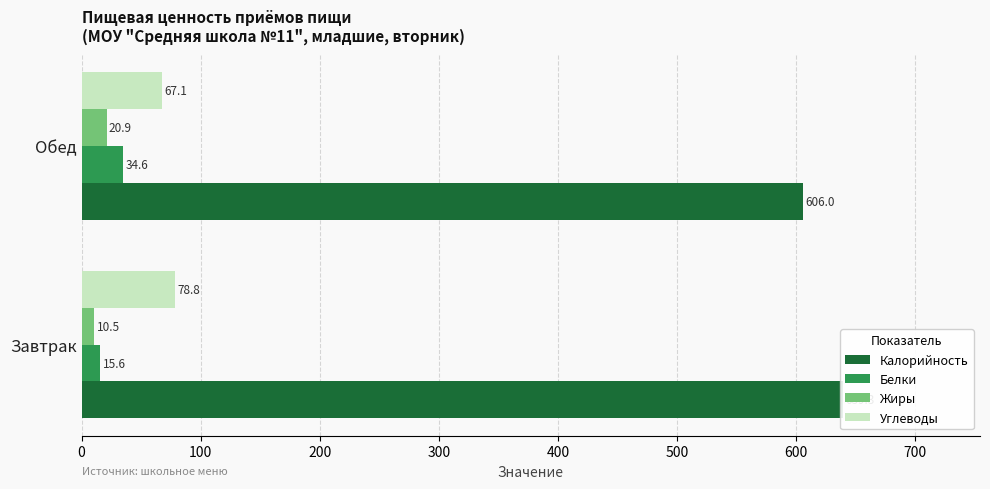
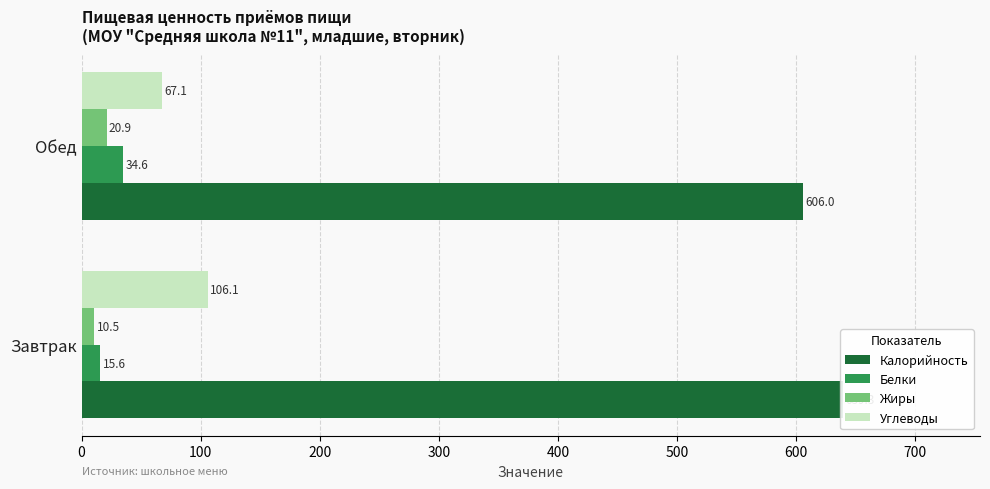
Углеводы, Завтрак: 78.8 -> 106.1
